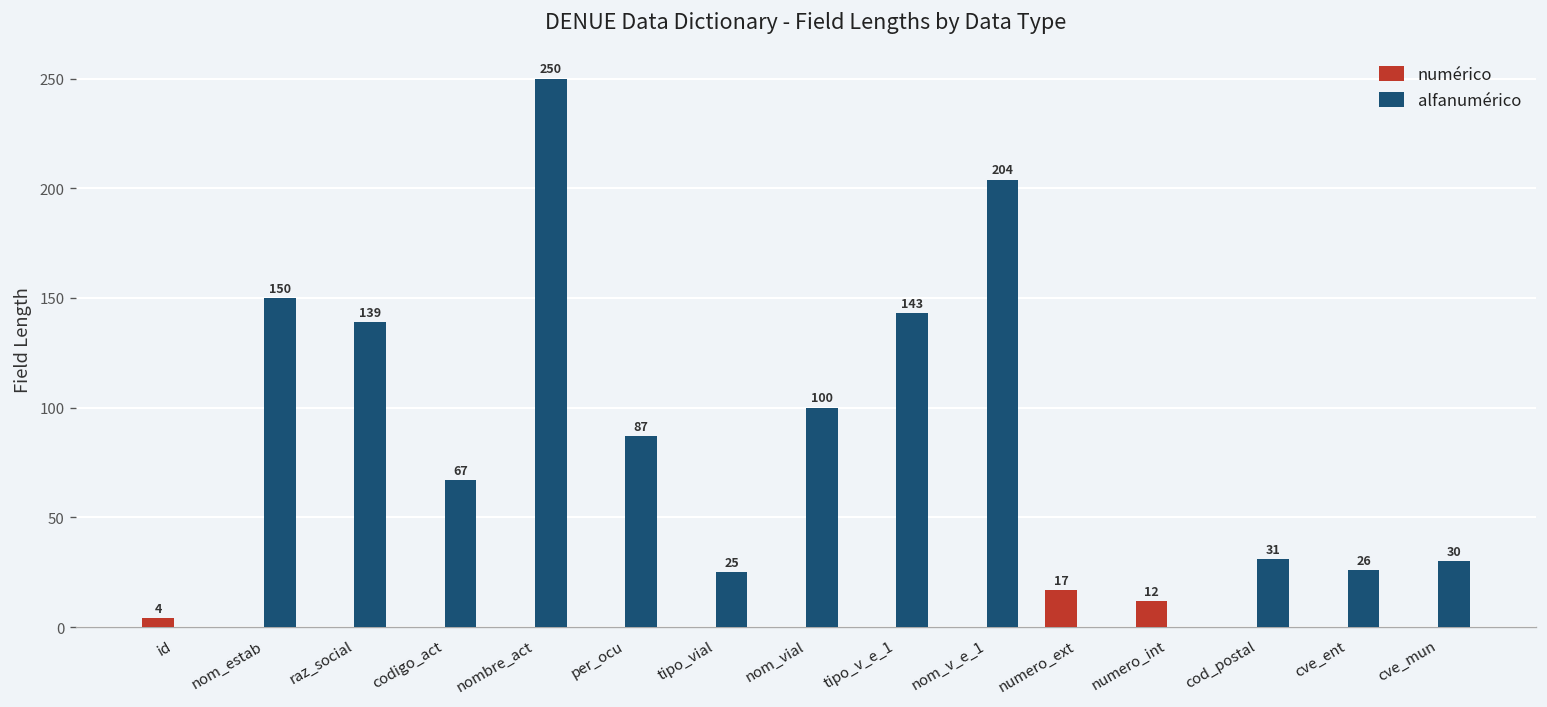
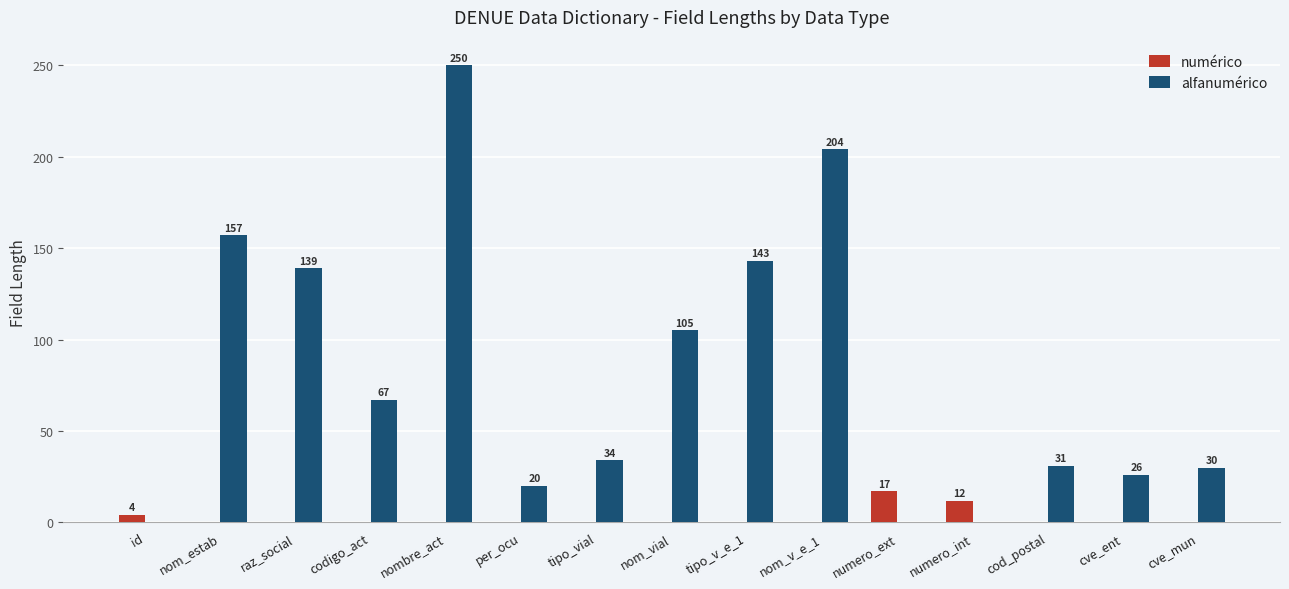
alfanumérico, nom_estab: 150 -> 157
alfanumérico, per_ocu: 87 -> 20
alfanumérico, tipo_vial: 25 -> 34
alfanumérico, nom_vial: 100 -> 105
